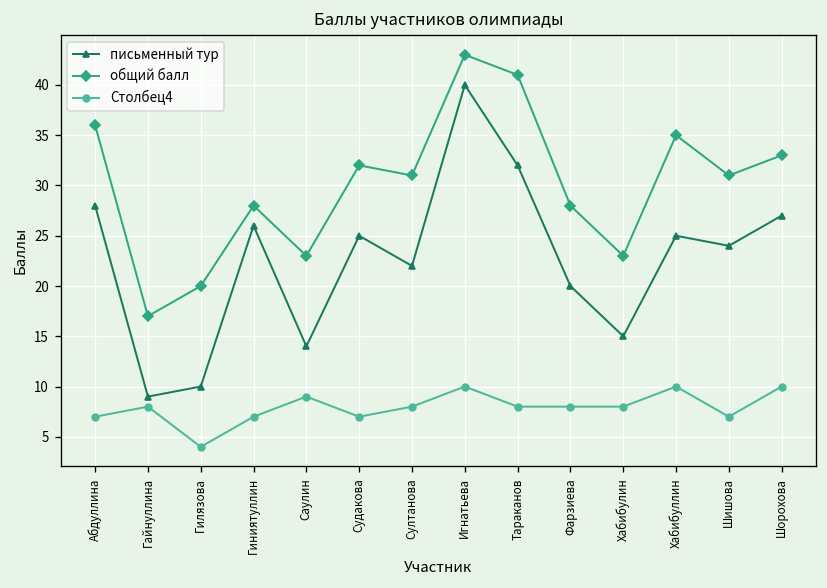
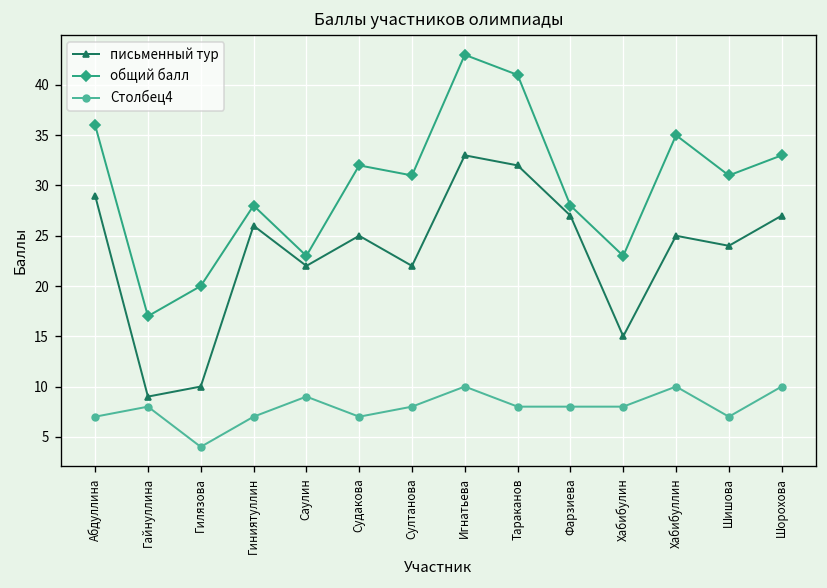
письменный тур, Абдуллина: 28 -> 29
письменный тур, Саулин: 14 -> 22
письменный тур, Игнатьева: 40 -> 33
письменный тур, Фарзиева: 20 -> 27
